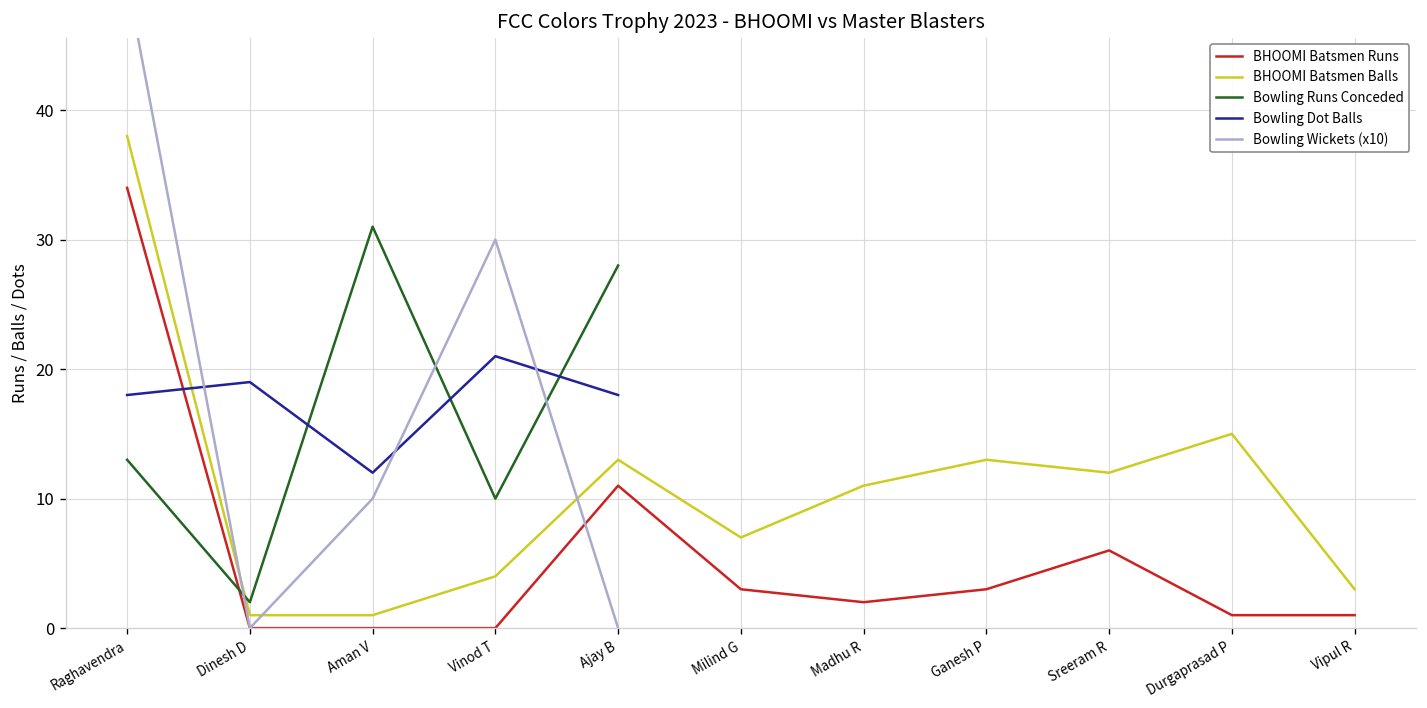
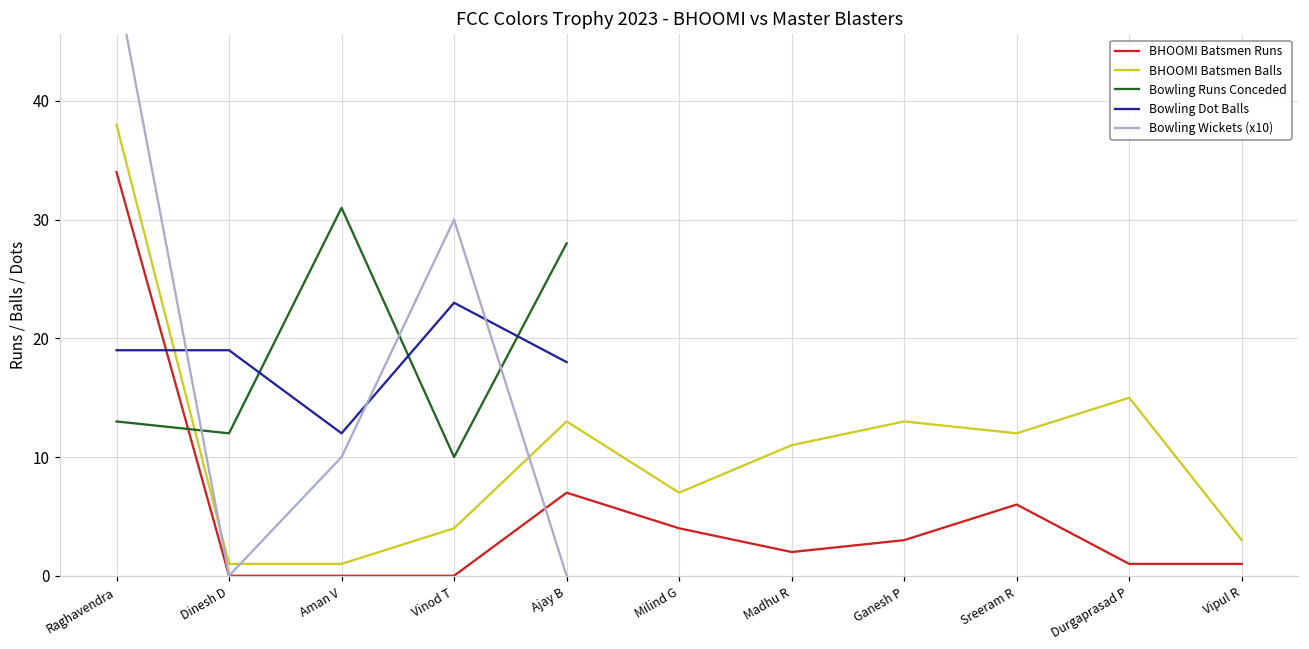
Bowling Dot Balls, Raghavendra: 18 -> 19
Bowling Runs Conceded, Dinesh D: 2 -> 12
Bowling Dot Balls, Vinod T: 21 -> 23
BHOOMI Batsmen Runs, Ajay B: 11 -> 7
BHOOMI Batsmen Runs, Milind G: 3 -> 4
